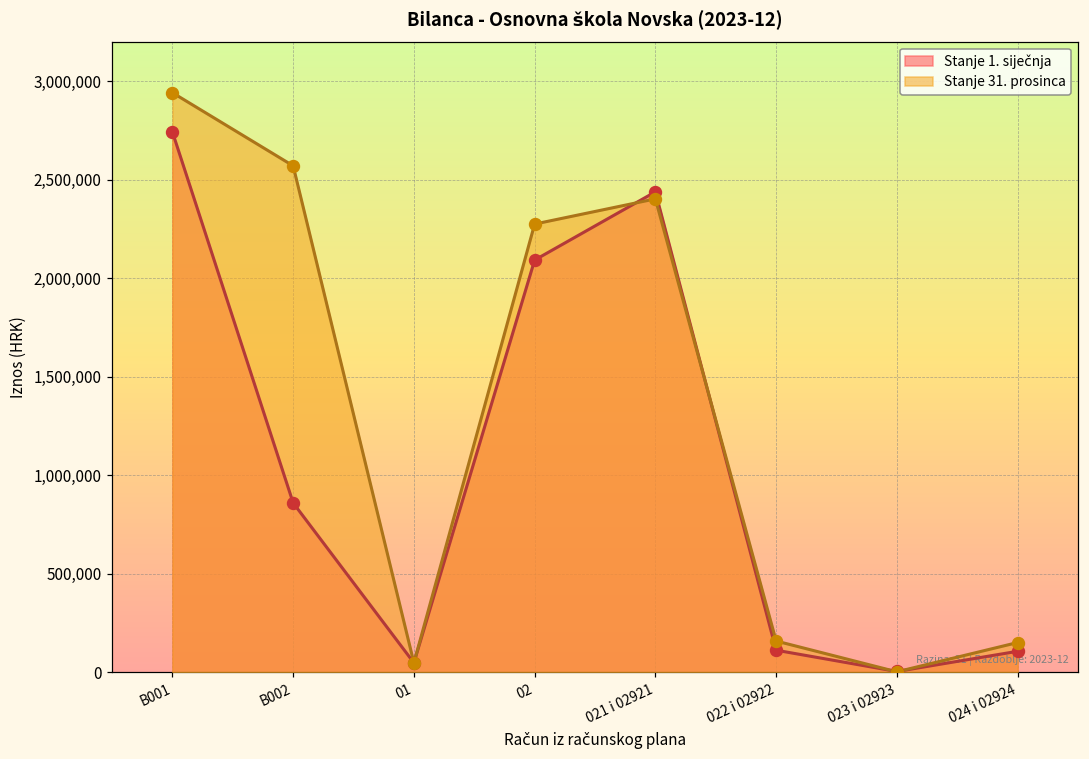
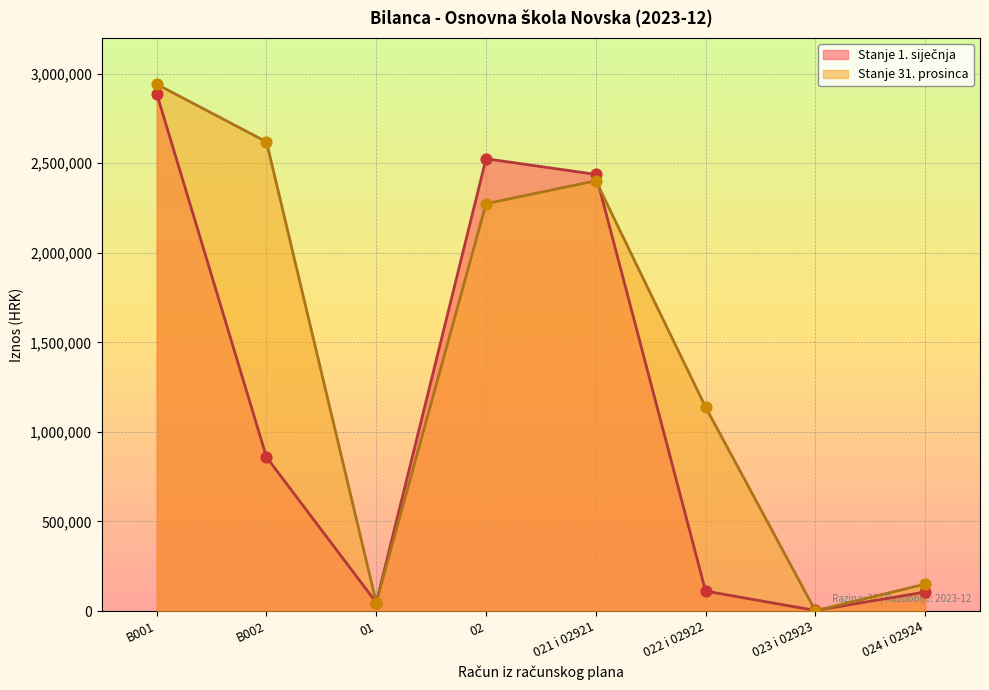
Stanje 1. siječnja, B001: 2,740,000 -> 2,890,000
Stanje 31. prosinca, B002: 2,570,000 -> 2,620,000
Stanje 1. siječnja, 02: 2,090,000 -> 2,530,000
Stanje 31. prosinca, 022 i 02922: 160,000 -> 1,140,000
